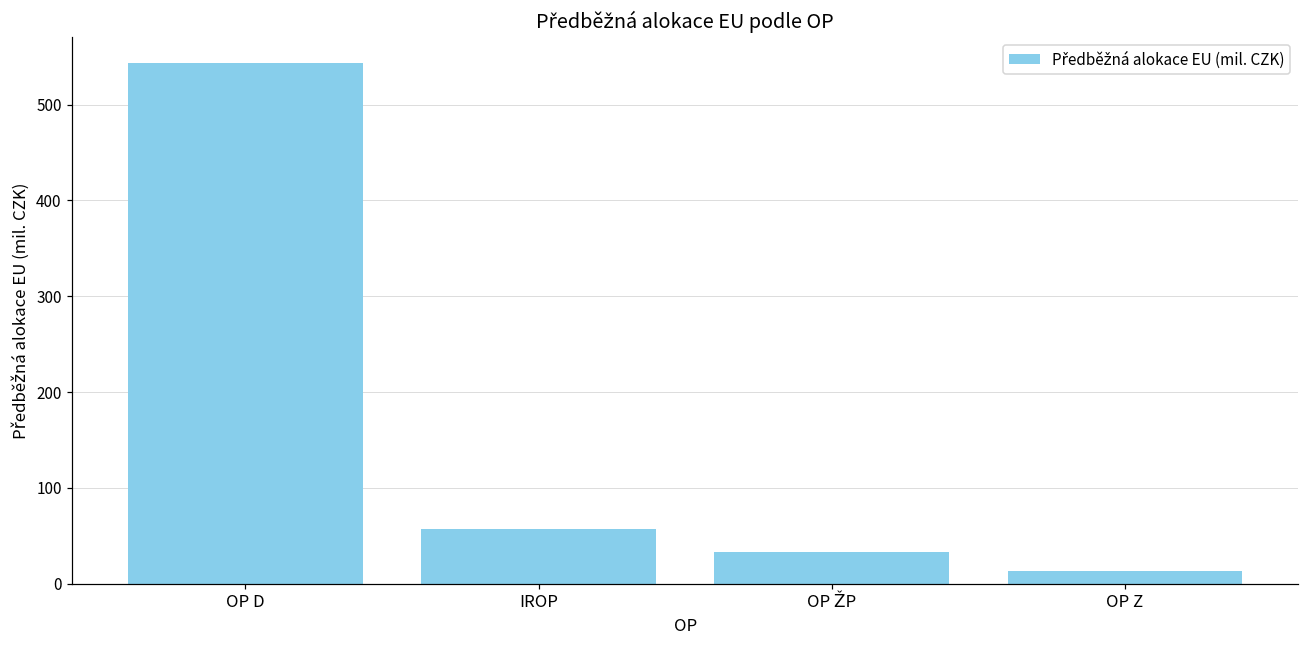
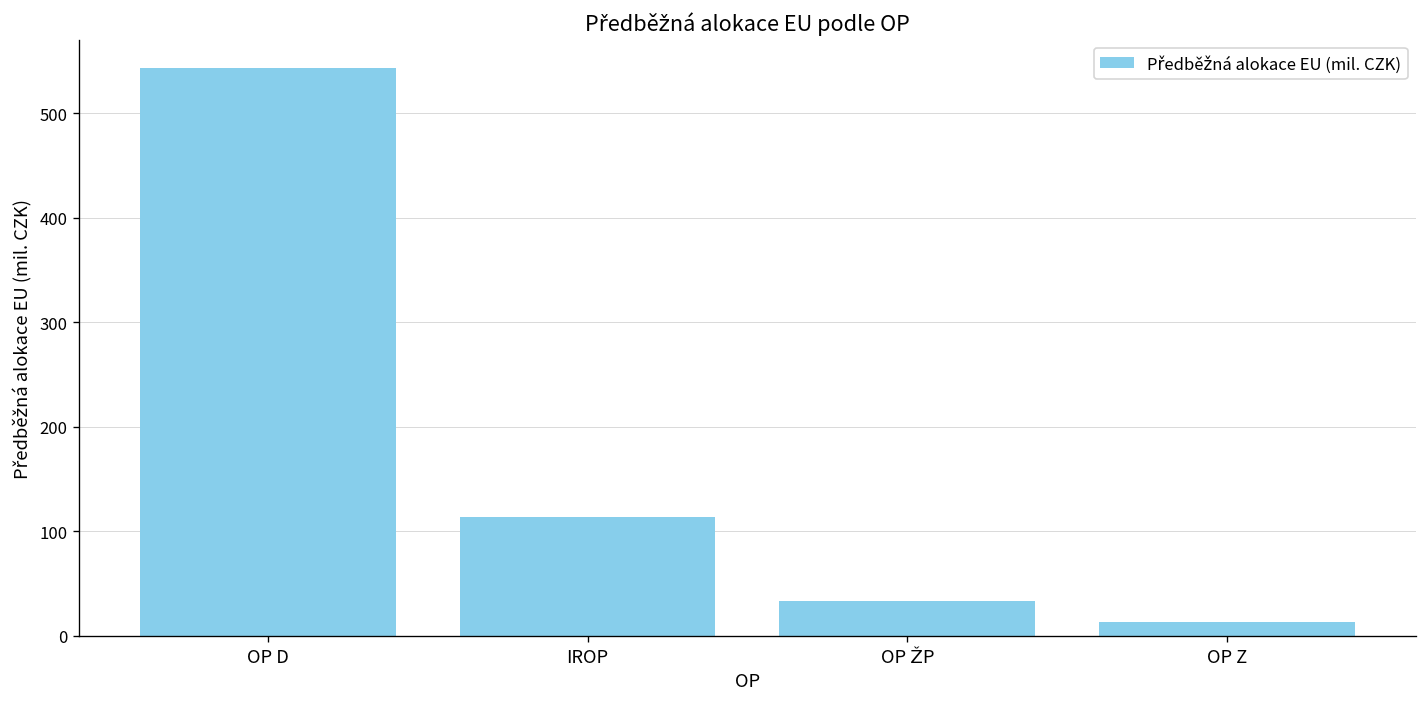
IROP: 60 -> 110
